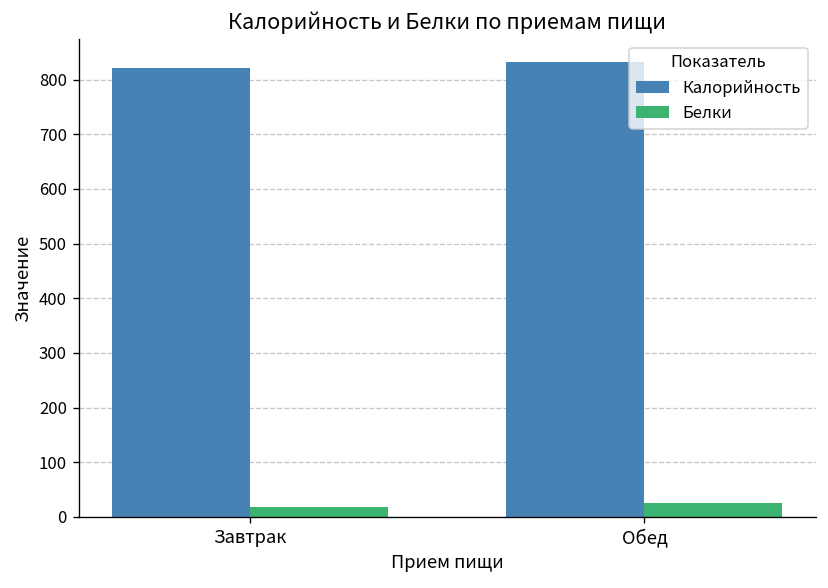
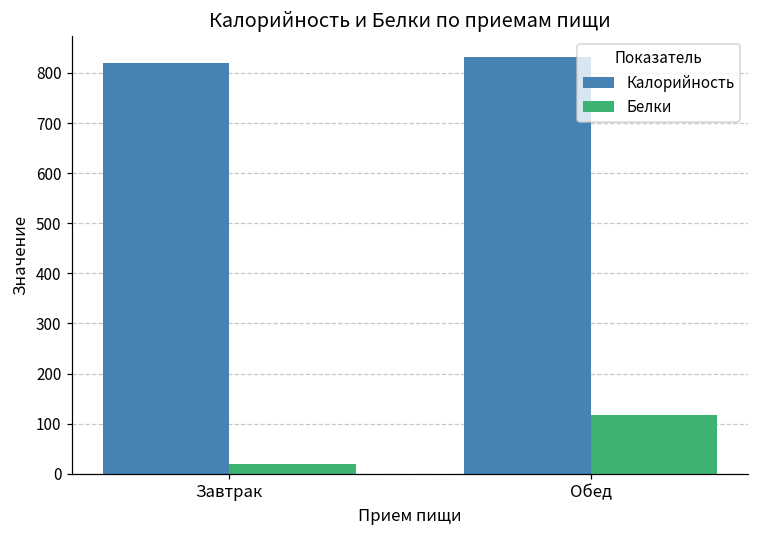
Белки, Обед: 30 -> 120
